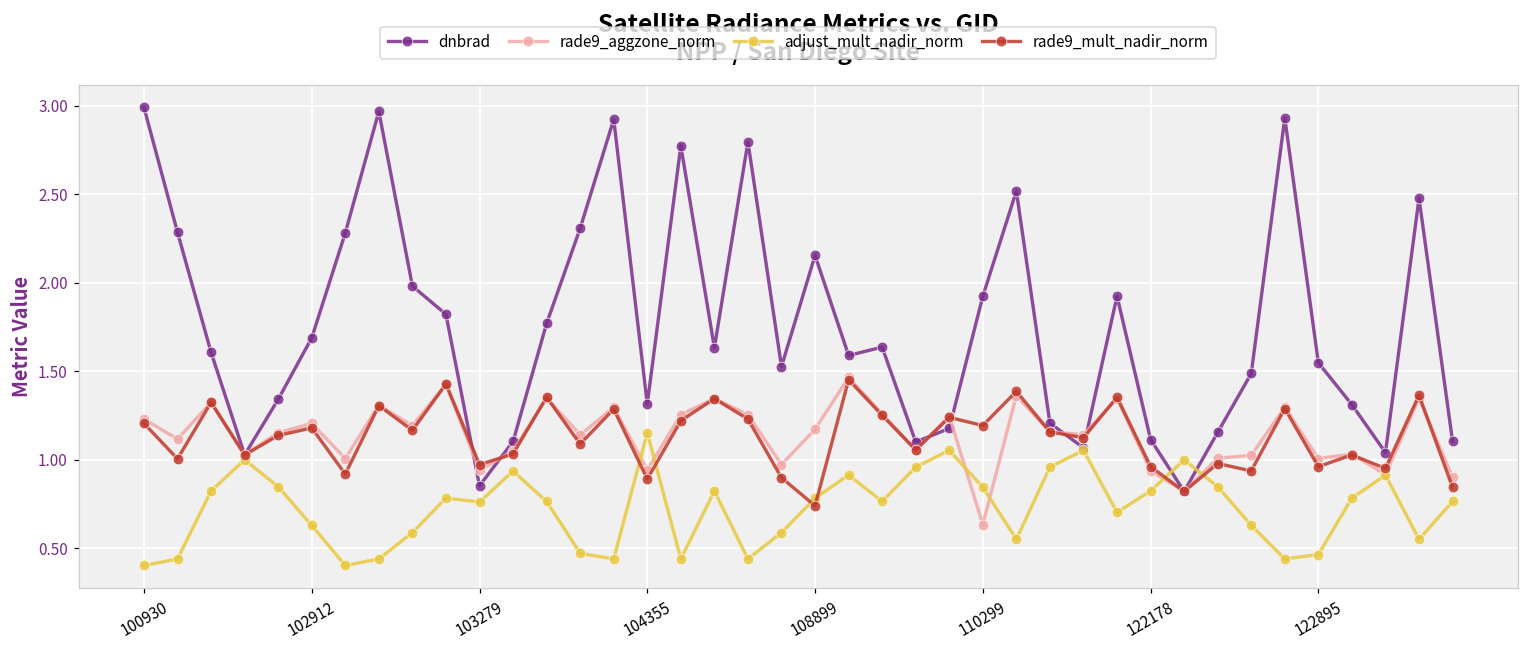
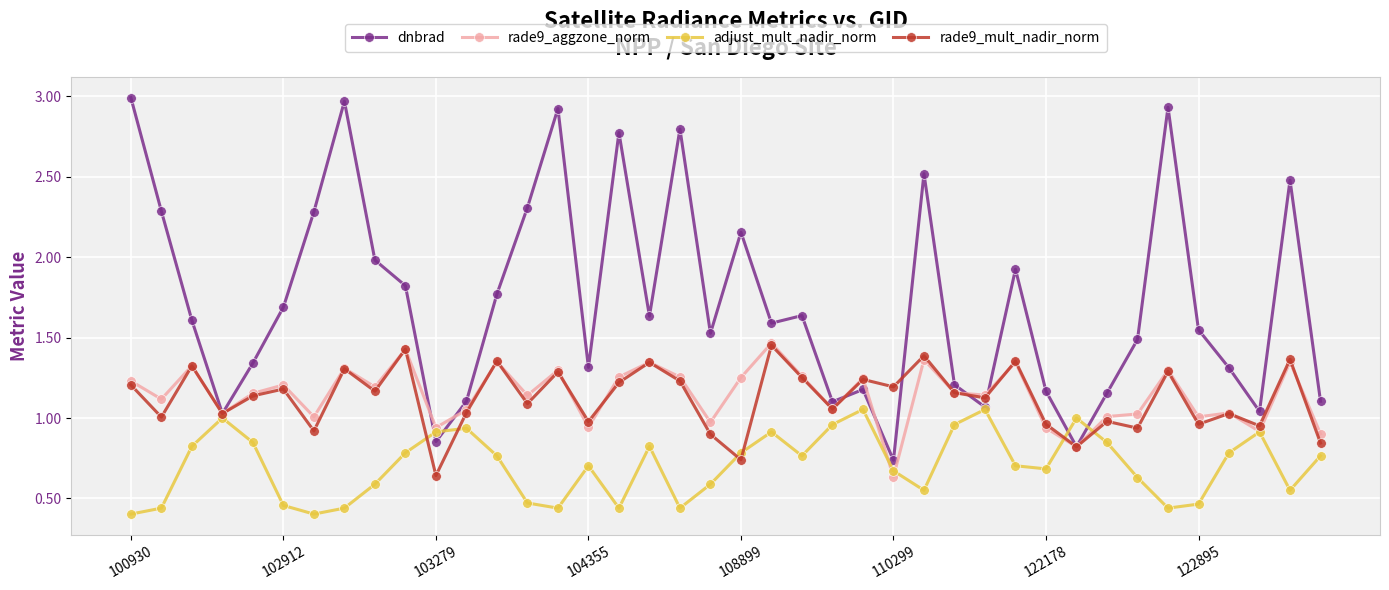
adjust_mult_nadir_norm, 102912: 0.63 -> 0.46
adjust_mult_nadir_norm, 103279: 0.76 -> 0.91
rade9_mult_nadir_norm, 103279: 0.97 -> 0.64
adjust_mult_nadir_norm, 104355: 1.15 -> 0.70
rade9_mult_nadir_norm, 104355: 0.89 -> 0.98
rade9_aggzone_norm, 108899: 1.17 -> 1.25
dnbrad, 110299: 1.92 -> 0.74
adjust_mult_nadir_norm, 110299: 0.85 -> 0.67
dnbrad, 122178: 1.11 -> 1.17
adjust_mult_nadir_norm, 122178: 0.82 -> 0.68
